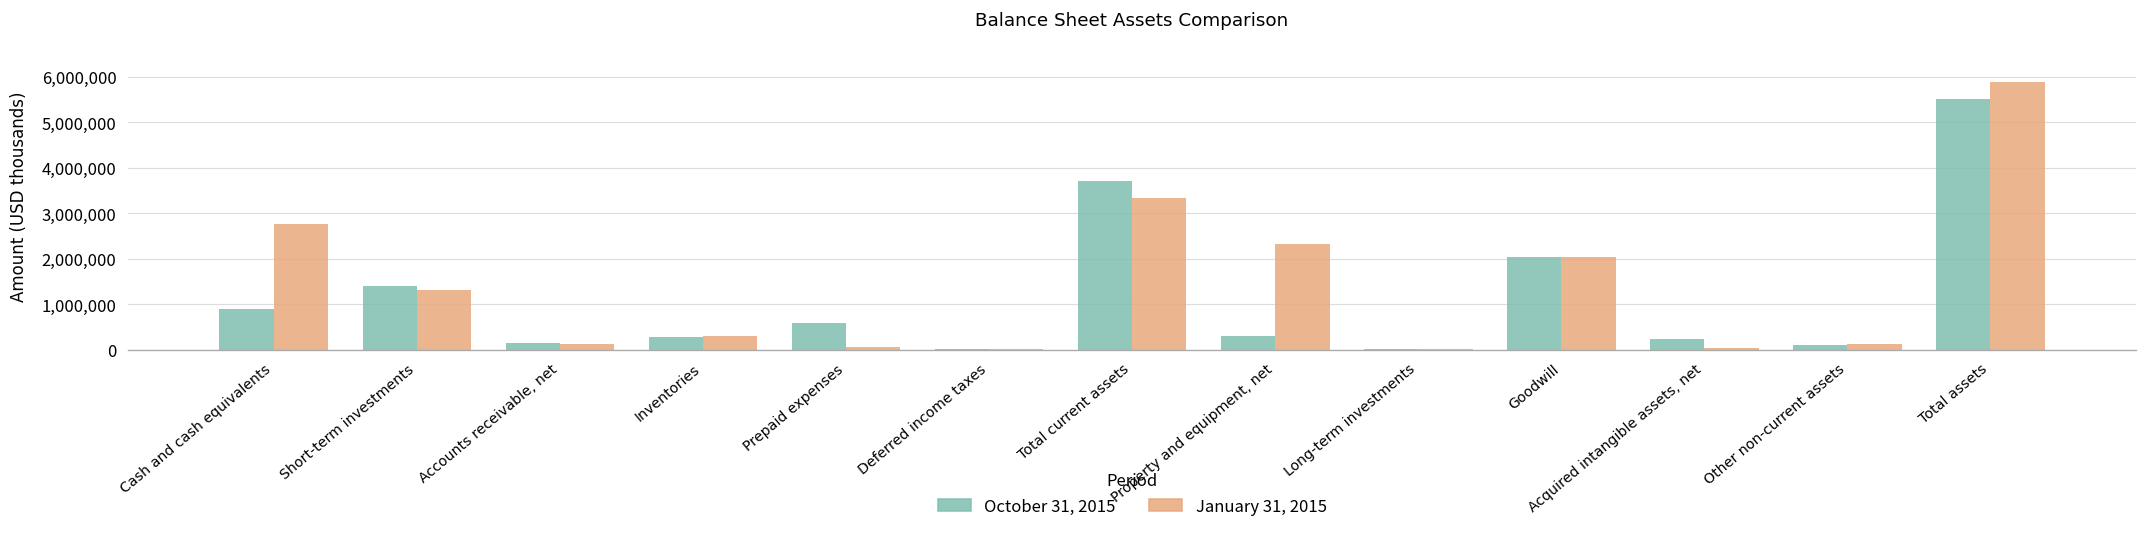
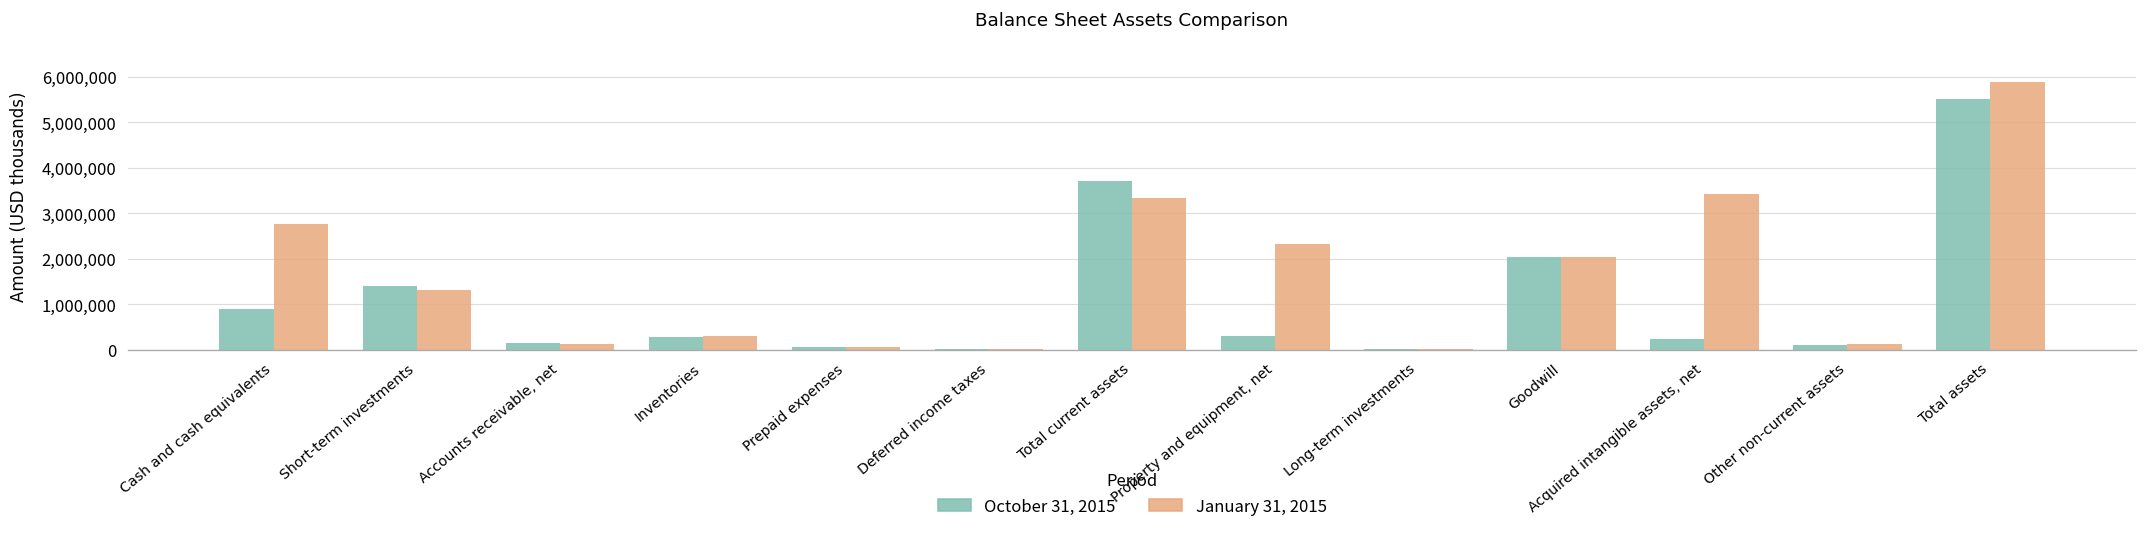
October 31, 2015, Prepaid expenses: 600,000 -> 100,000
January 31, 2015, Acquired intangible assets, net: 0 -> 3,400,000
